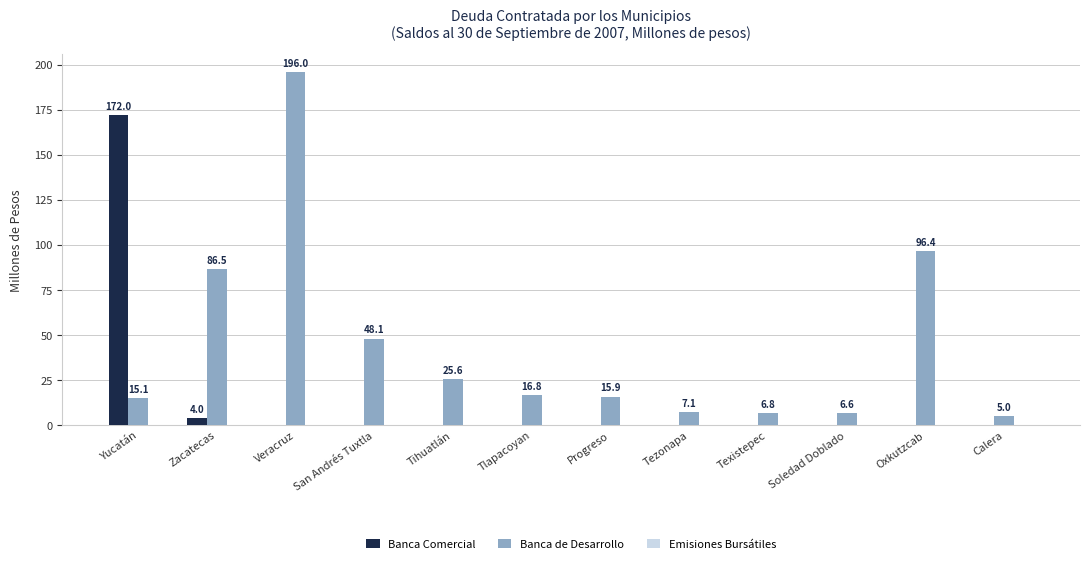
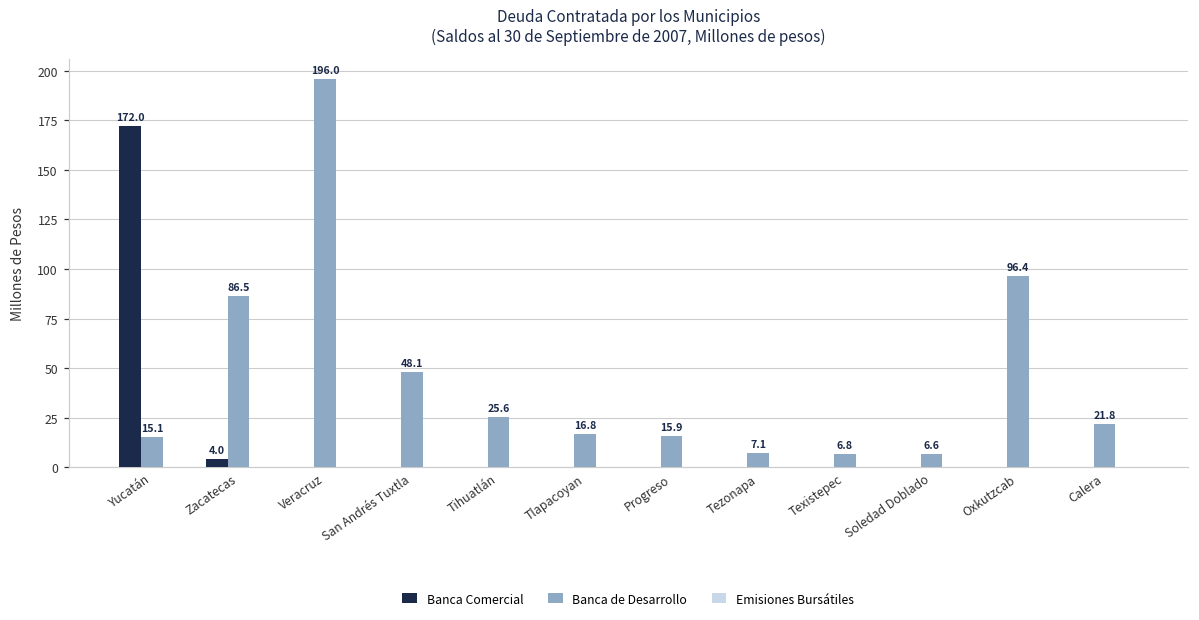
Banca de Desarrollo, Calera: 5.0 -> 21.8
